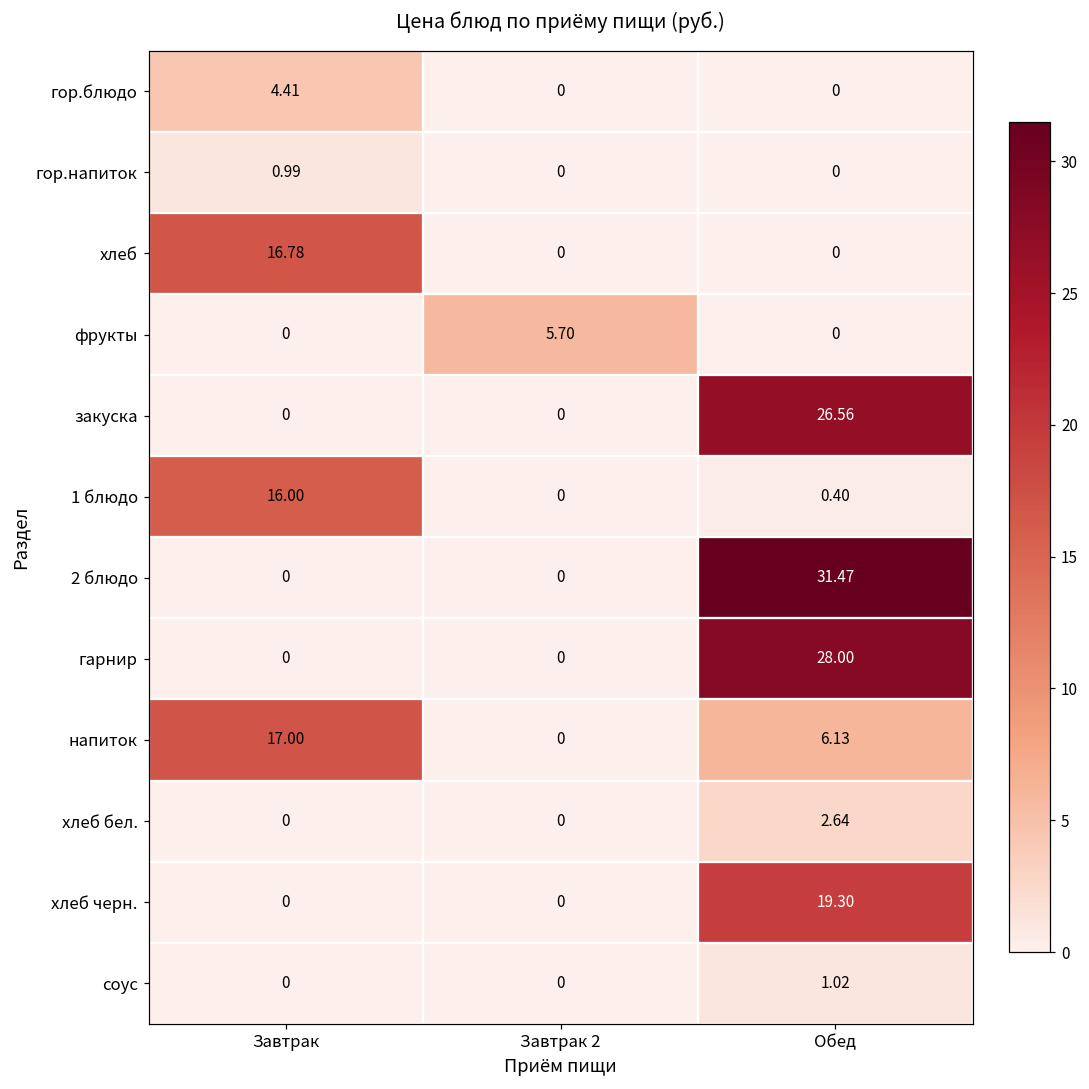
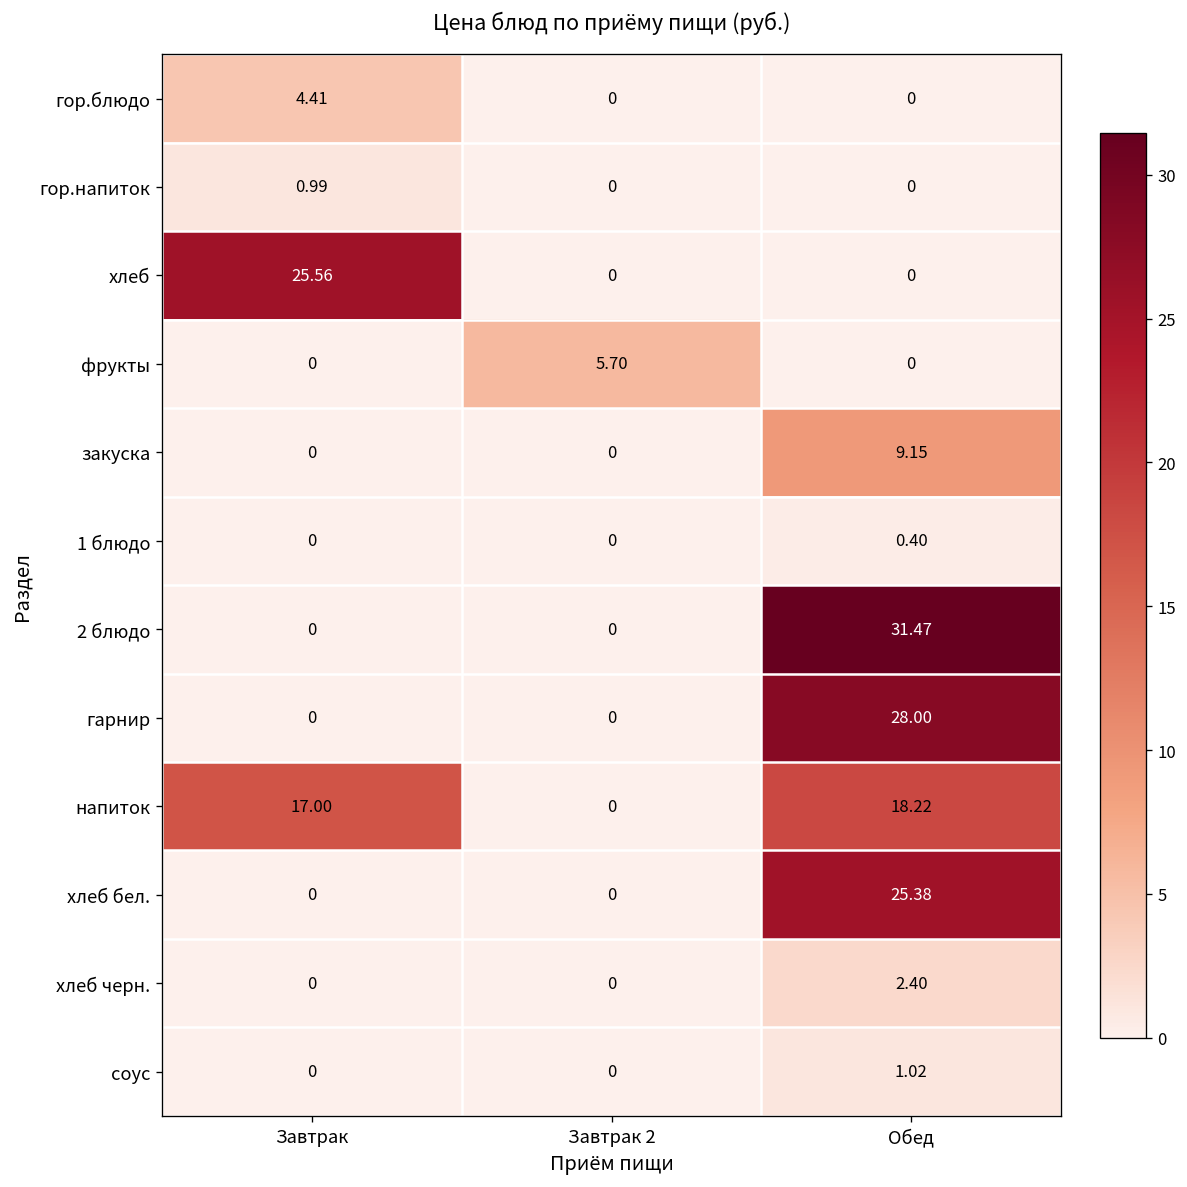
хлеб, Завтрак: 16.78 -> 25.56
закуска, Обед: 26.56 -> 9.15
1 блюдо, Завтрак: 16.00 -> 0
напиток, Обед: 6.13 -> 18.22
хлеб бел., Обед: 2.64 -> 25.38
хлеб черн., Обед: 19.30 -> 2.40
